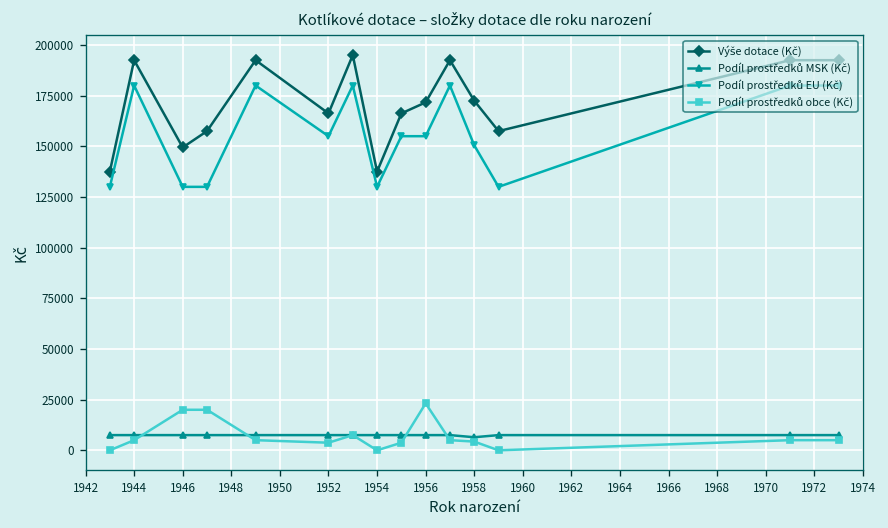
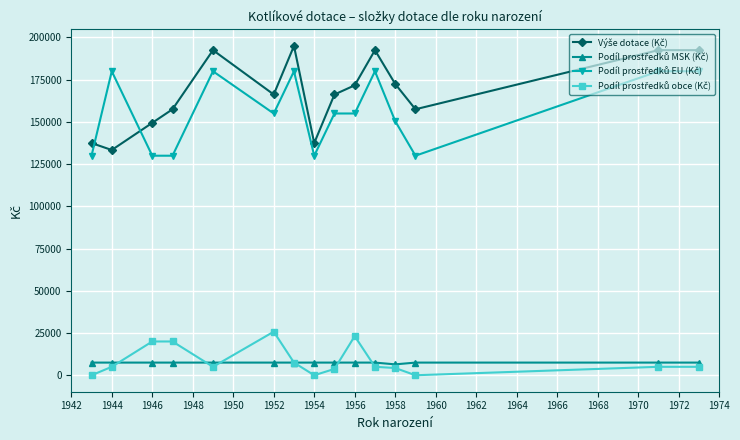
Výše dotace (Kč), 1944: 193000 -> 133000
Podíl prostředků obce (Kč), 1952: 4000 -> 26000
